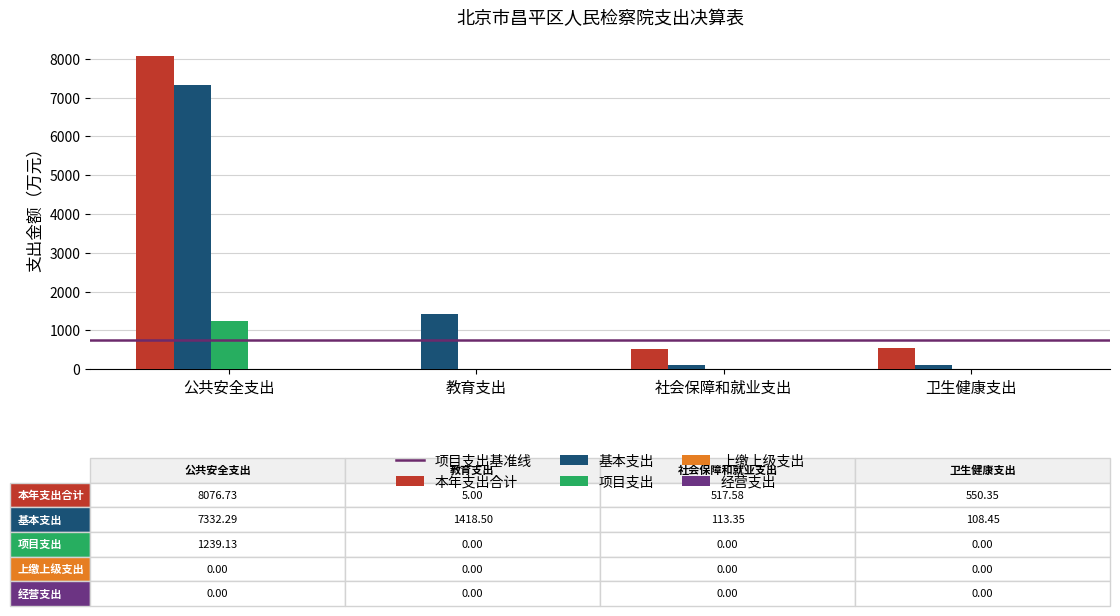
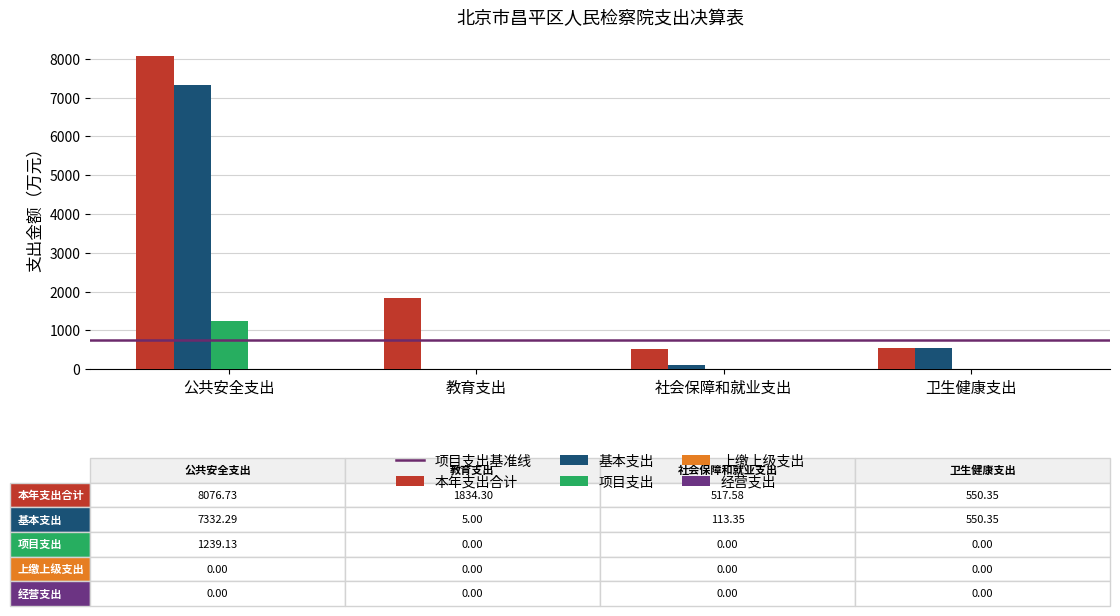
本年支出合计, 教育支出: 5.00 -> 1834.30
基本支出, 教育支出: 1418.50 -> 5.00
基本支出, 卫生健康支出: 108.45 -> 550.35
